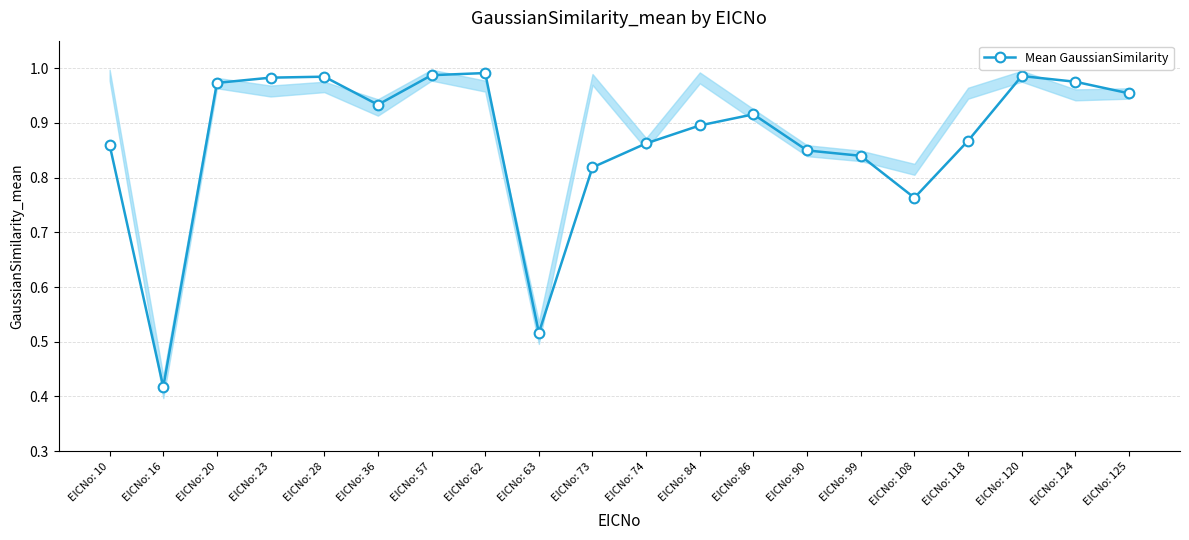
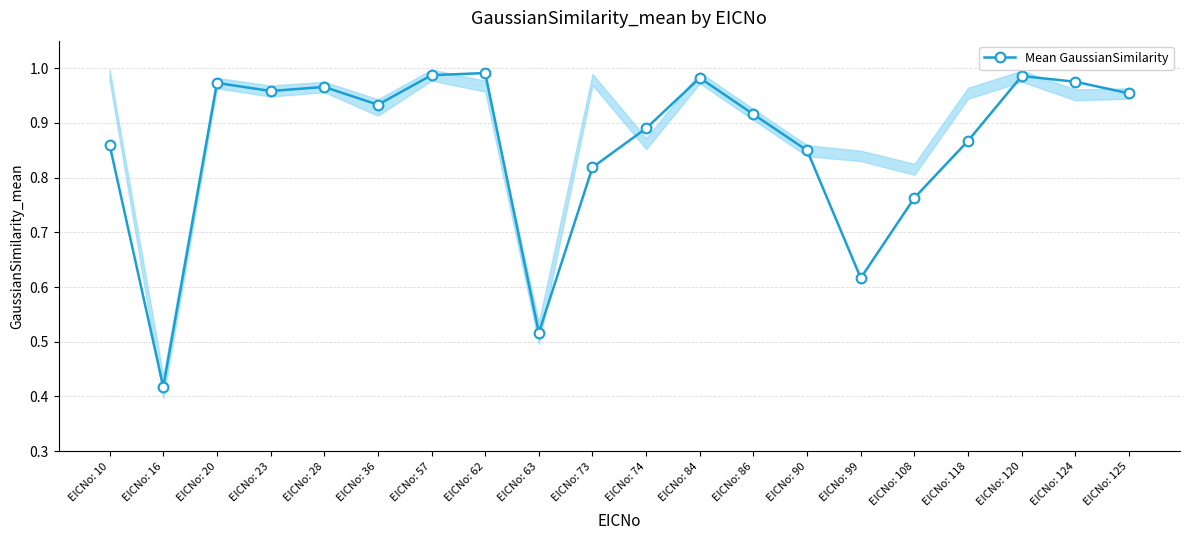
Mean GaussianSimilarity, EICNo: 23: 0.98 -> 0.96
Mean GaussianSimilarity, EICNo: 28: 0.98 -> 0.97
Mean GaussianSimilarity, EICNo: 74: 0.86 -> 0.89
Mean GaussianSimilarity, EICNo: 84: 0.90 -> 0.98
Mean GaussianSimilarity, EICNo: 99: 0.84 -> 0.62
